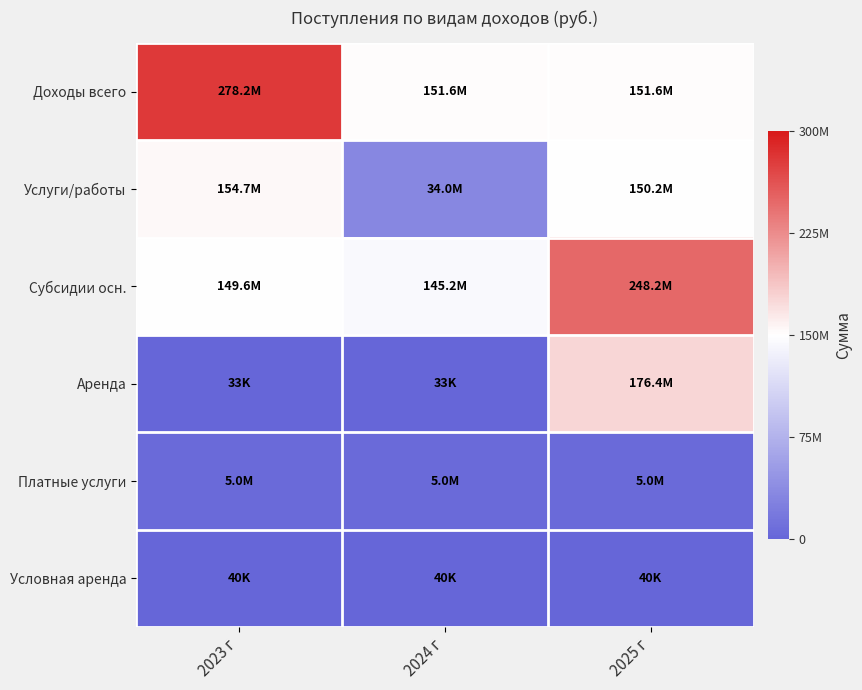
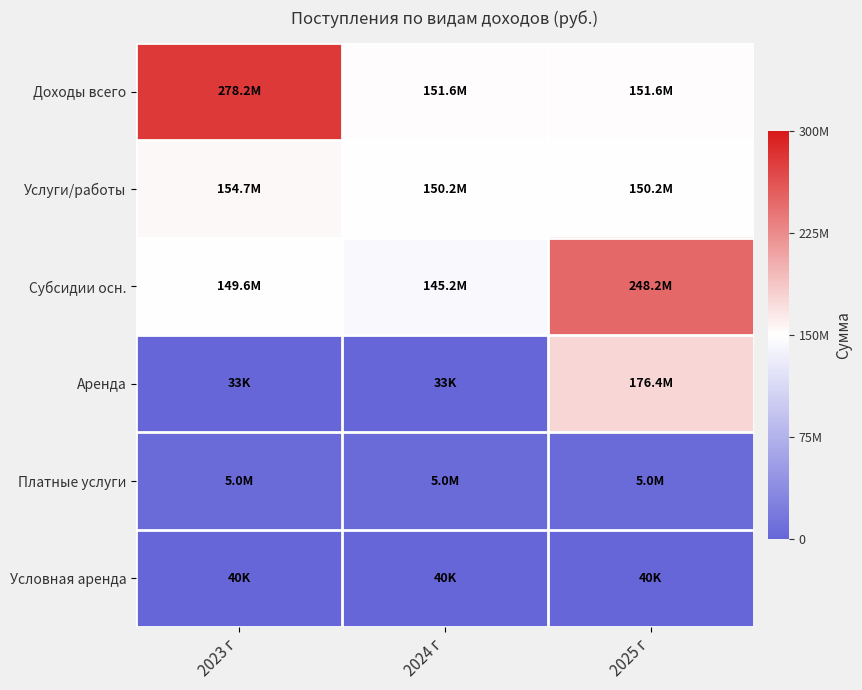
Услуги/работы, 2024 г: 34.0M -> 150.2M
